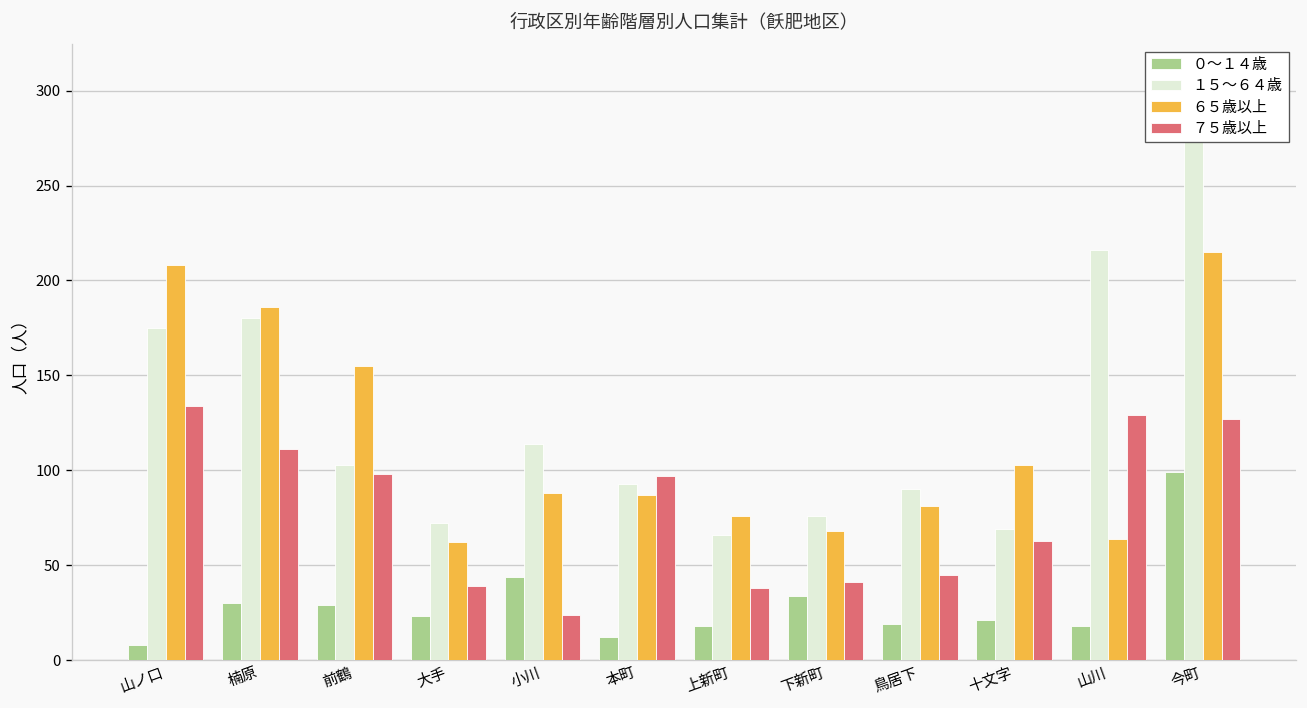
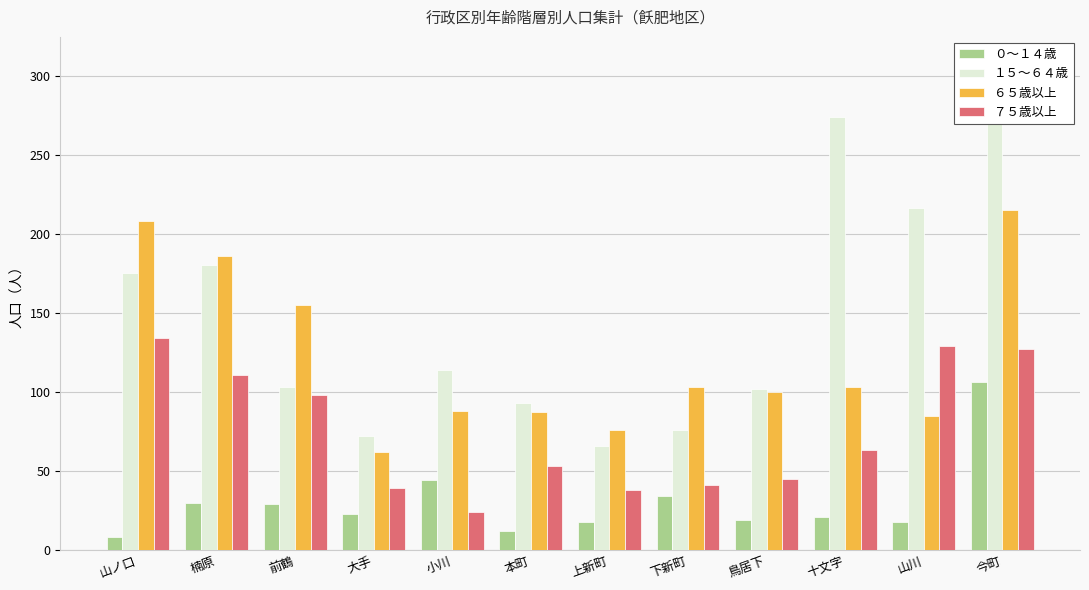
７５歳以上, 本町: 97 -> 53
６５歳以上, 下新町: 68 -> 103
１５～６４歳, 鳥居下: 90 -> 102
６５歳以上, 鳥居下: 81 -> 100
１５～６４歳, 十文字: 69 -> 274
６５歳以上, 山川: 64 -> 85
０～１４歳, 今町: 99 -> 106
